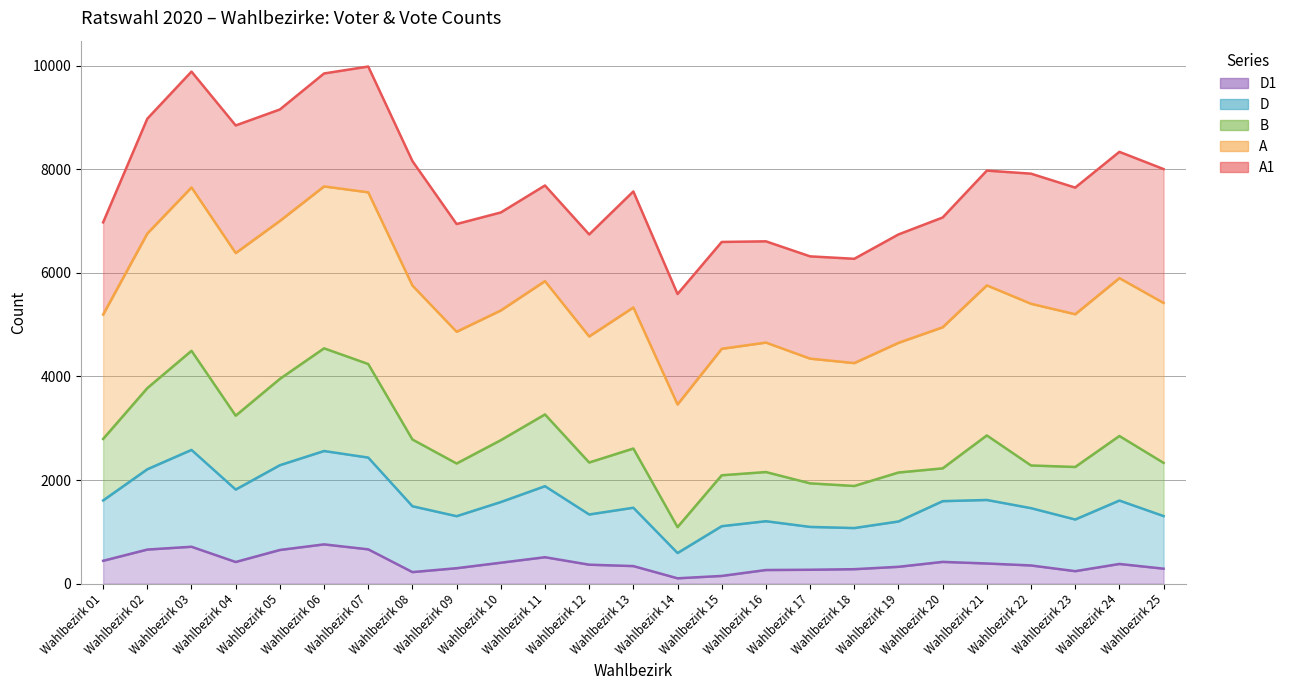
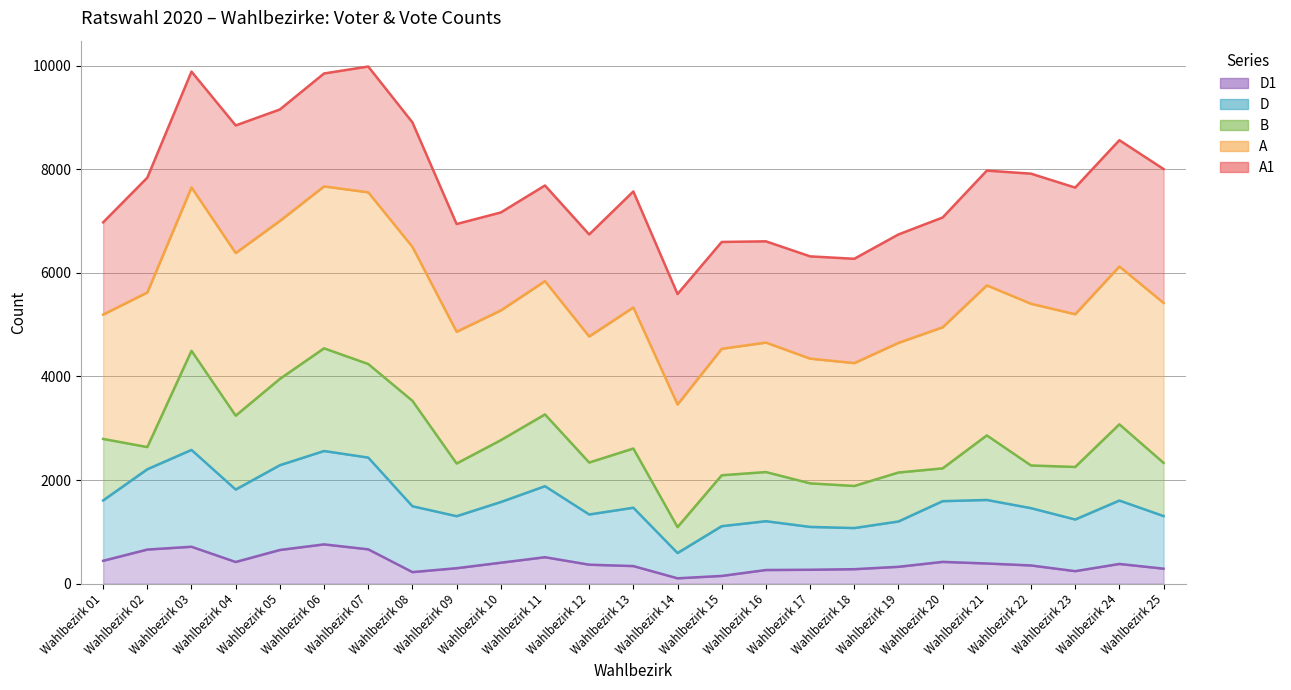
B, Wahlbezirk 02: 1600 -> 400
B, Wahlbezirk 08: 1300 -> 2000
B, Wahlbezirk 24: 1200 -> 1500
